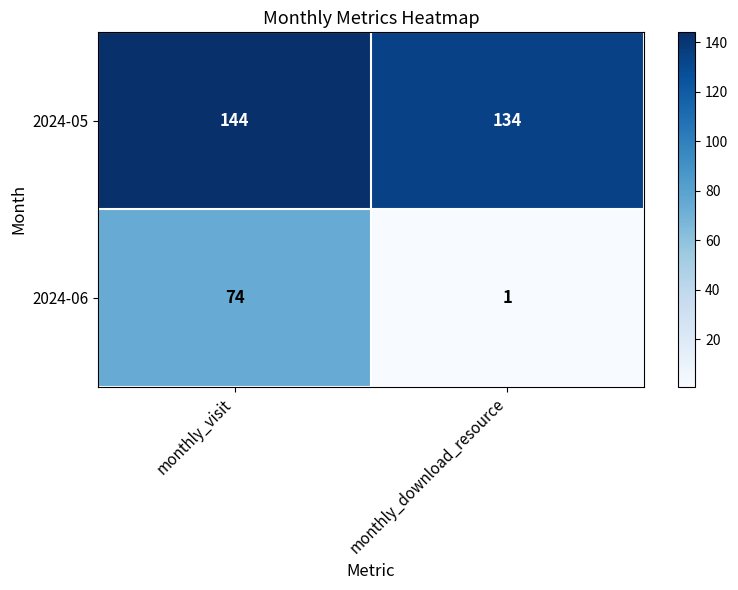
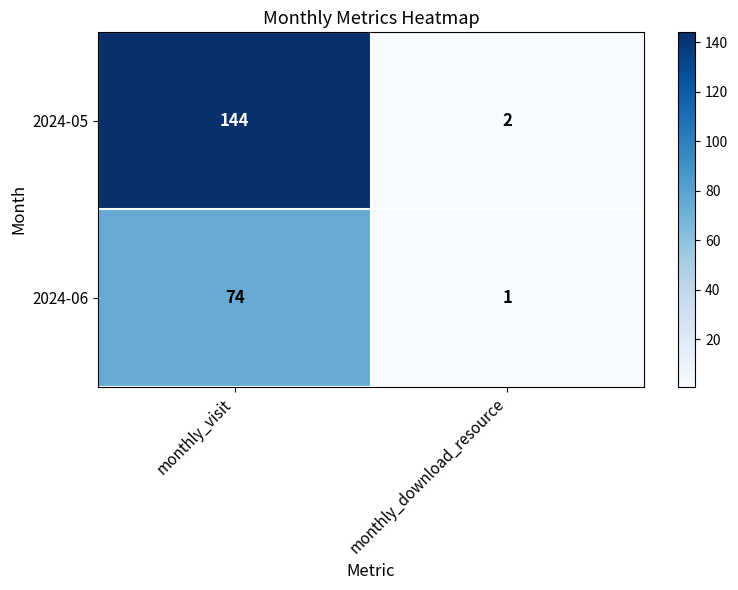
2024-05, monthly_download_resource: 134 -> 2
